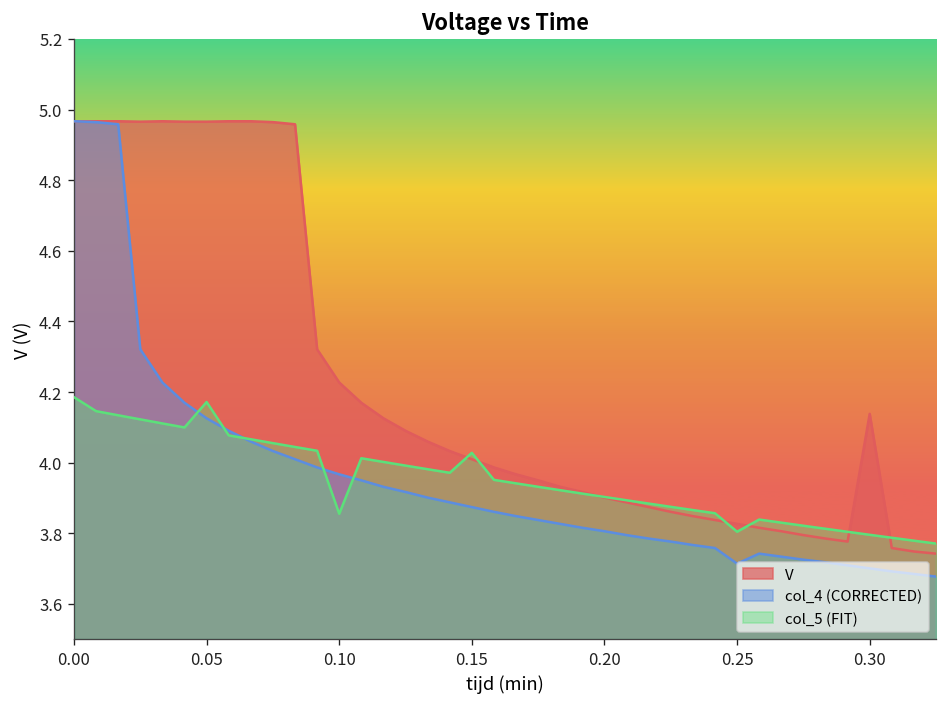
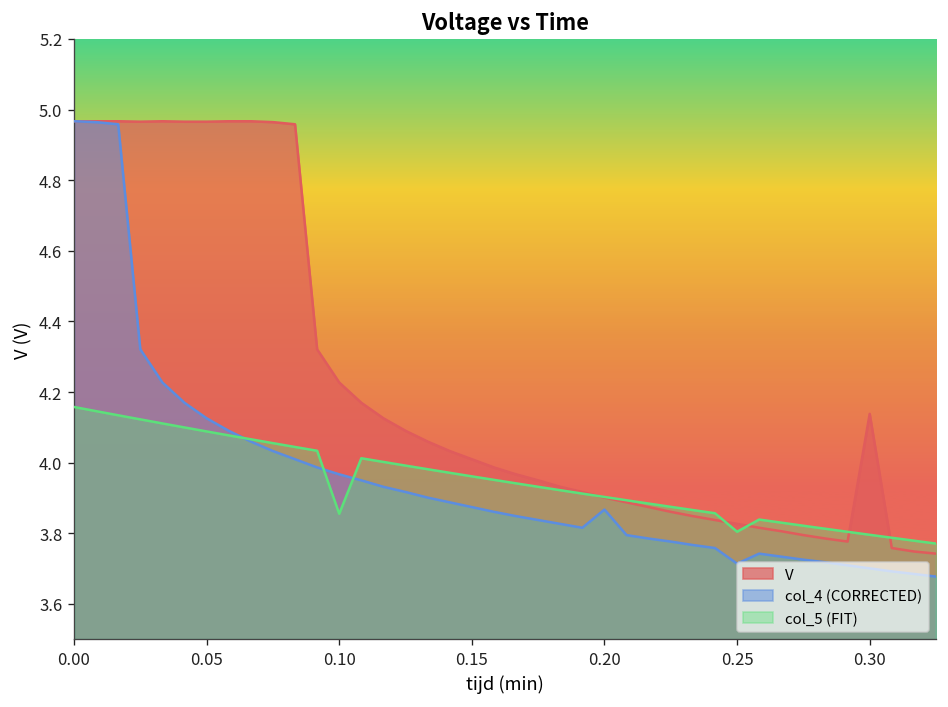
col_5 (FIT), 0.00: 4.19 -> 4.16
col_5 (FIT), 0.05: 4.17 -> 4.09
col_5 (FIT), 0.15: 4.03 -> 3.96
col_4 (CORRECTED), 0.20: 3.81 -> 3.87
